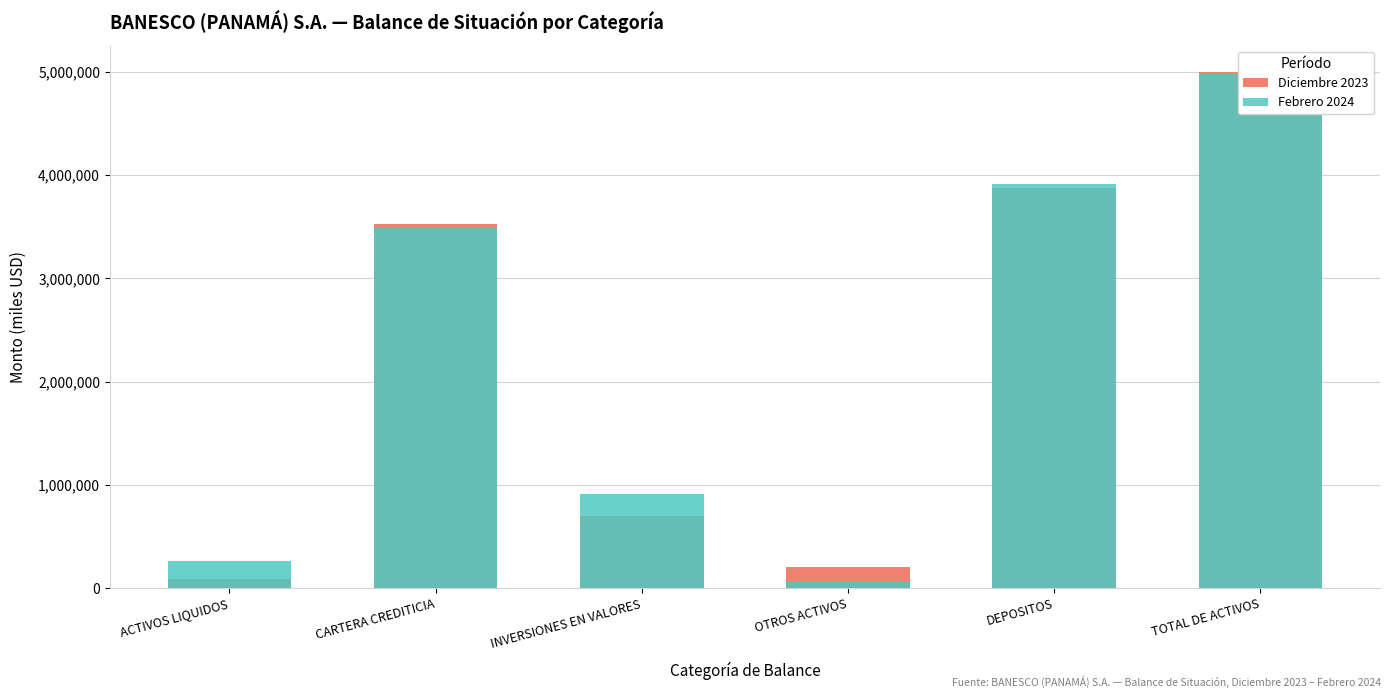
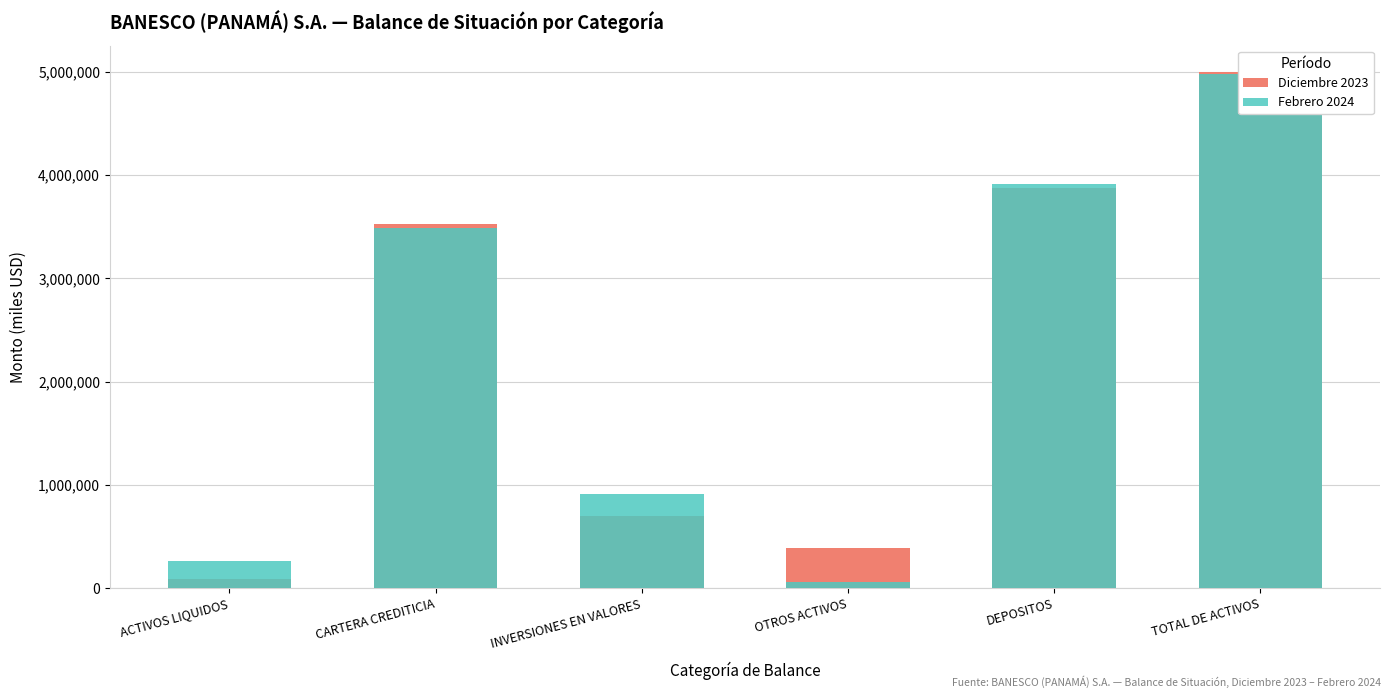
Diciembre 2023, OTROS ACTIVOS: 210,000 -> 390,000
